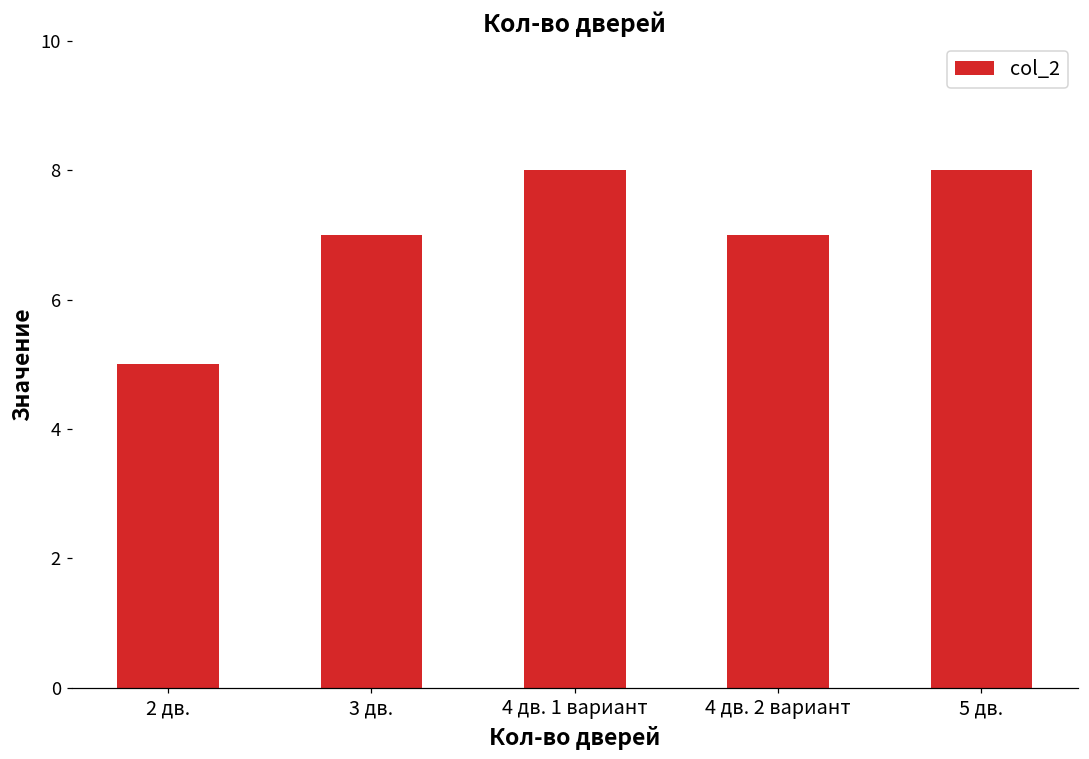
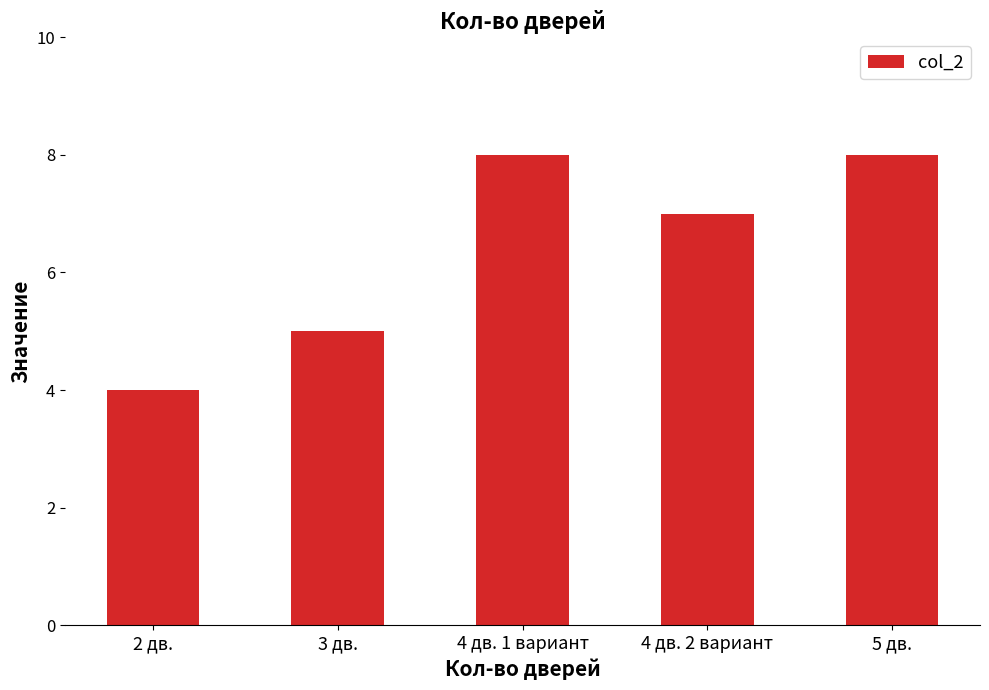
2 дв.: 5 -> 4
3 дв.: 7 -> 5
